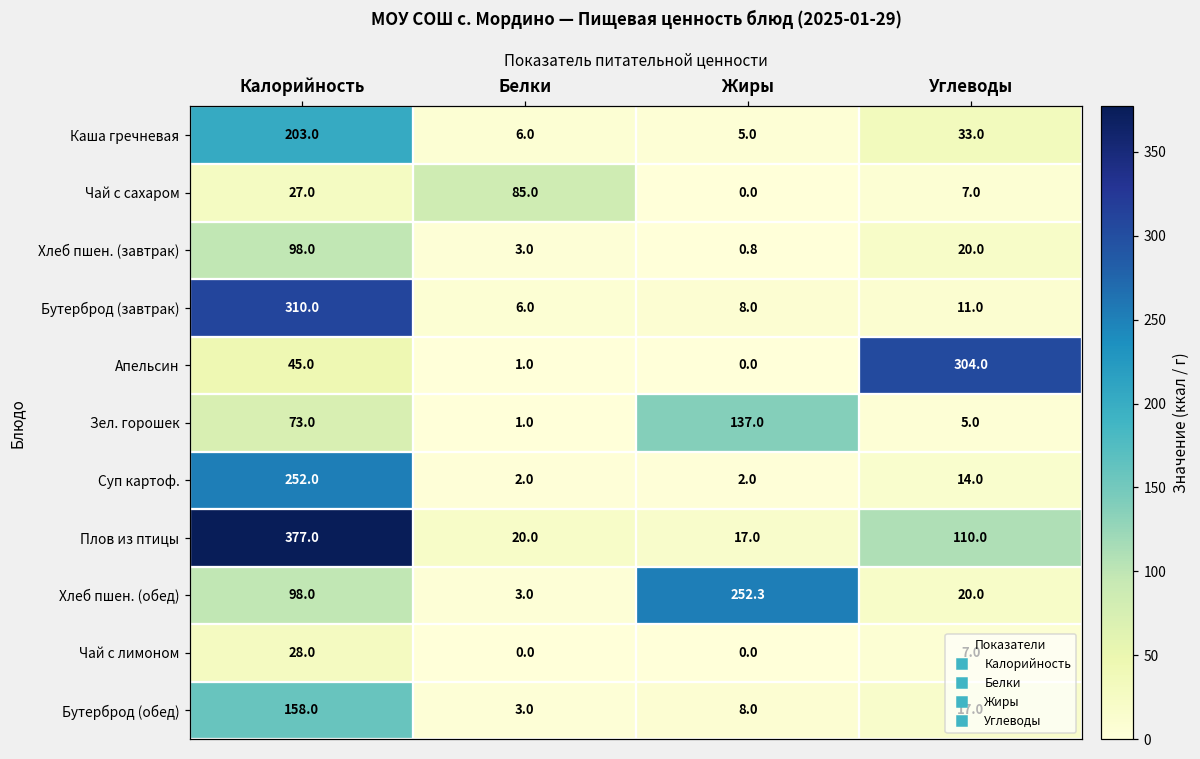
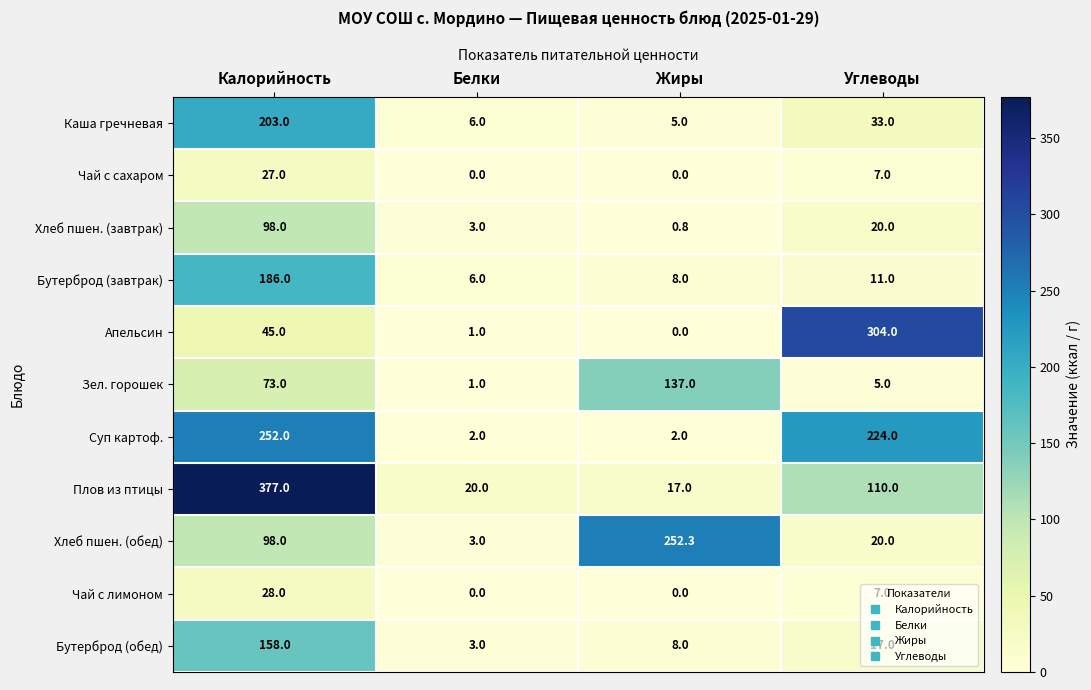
Чай с сахаром, Белки: 85.0 -> 0.0
Бутерброд (завтрак), Калорийность: 310.0 -> 186.0
Суп картоф., Углеводы: 14.0 -> 224.0
